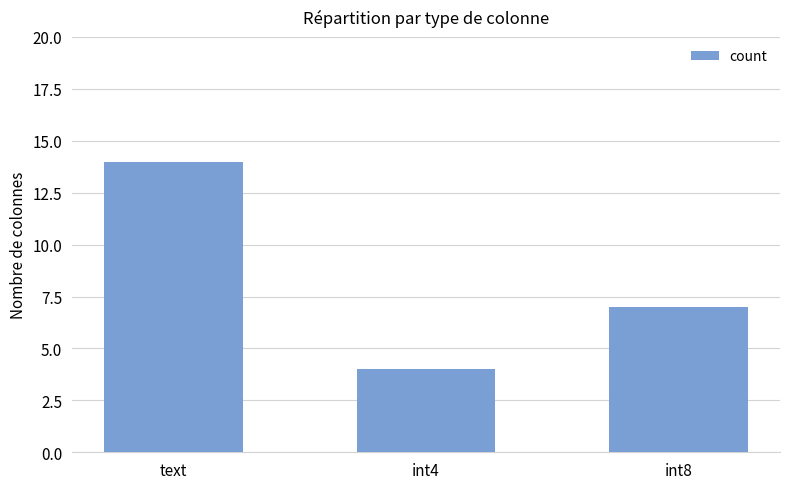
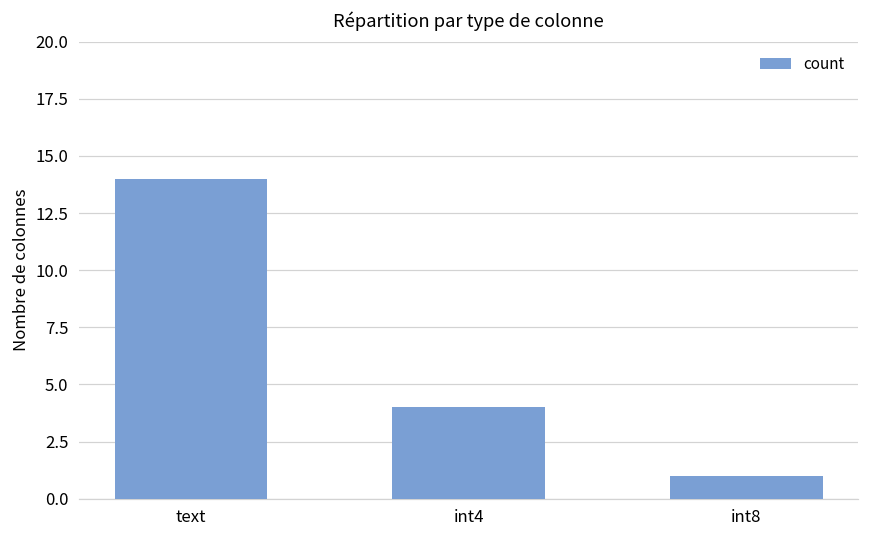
int8: 7 -> 1
